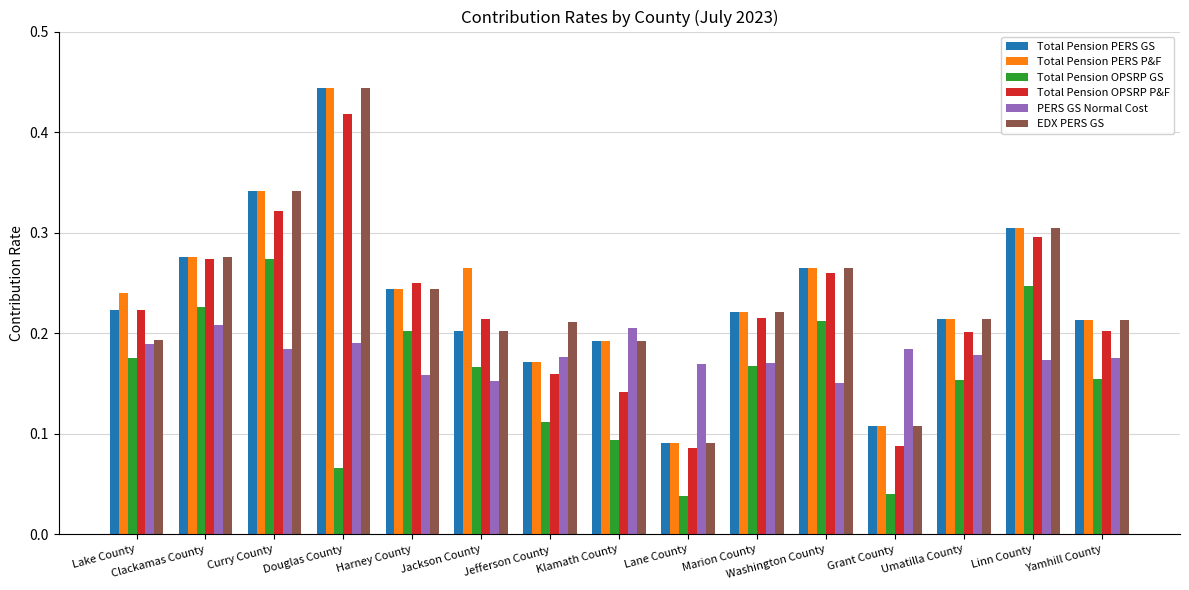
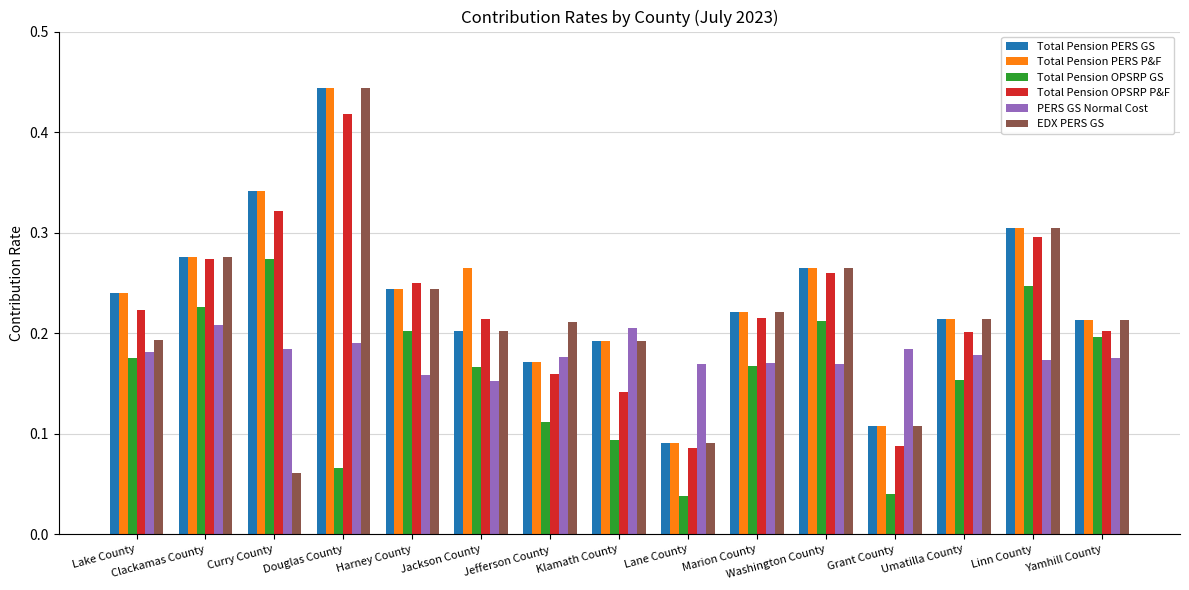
Total Pension PERS GS, Lake County: 0.223 -> 0.240
PERS GS Normal Cost, Lake County: 0.189 -> 0.181
EDX PERS GS, Curry County: 0.342 -> 0.061
PERS GS Normal Cost, Washington County: 0.150 -> 0.169
Total Pension OPSRP GS, Yamhill County: 0.154 -> 0.196
